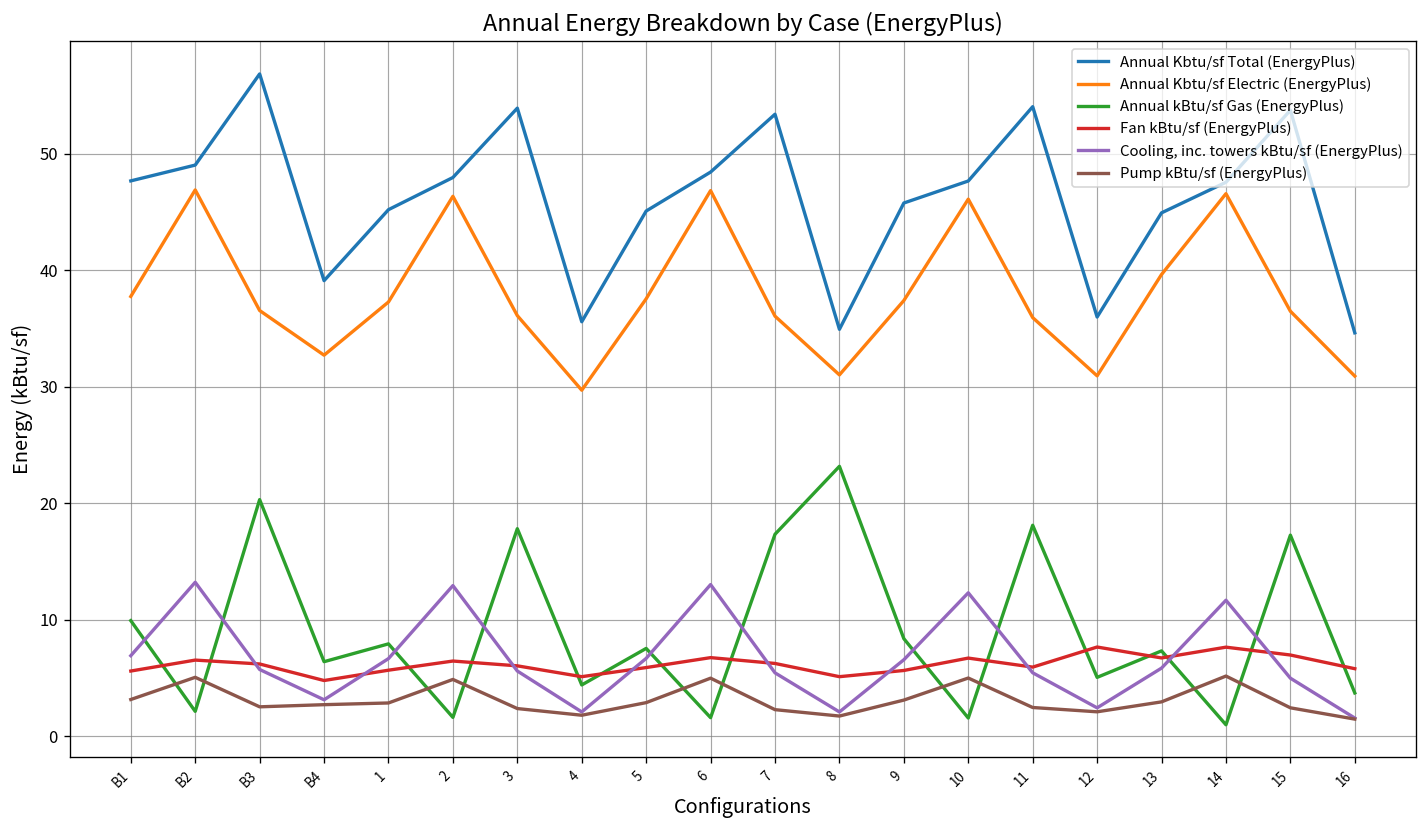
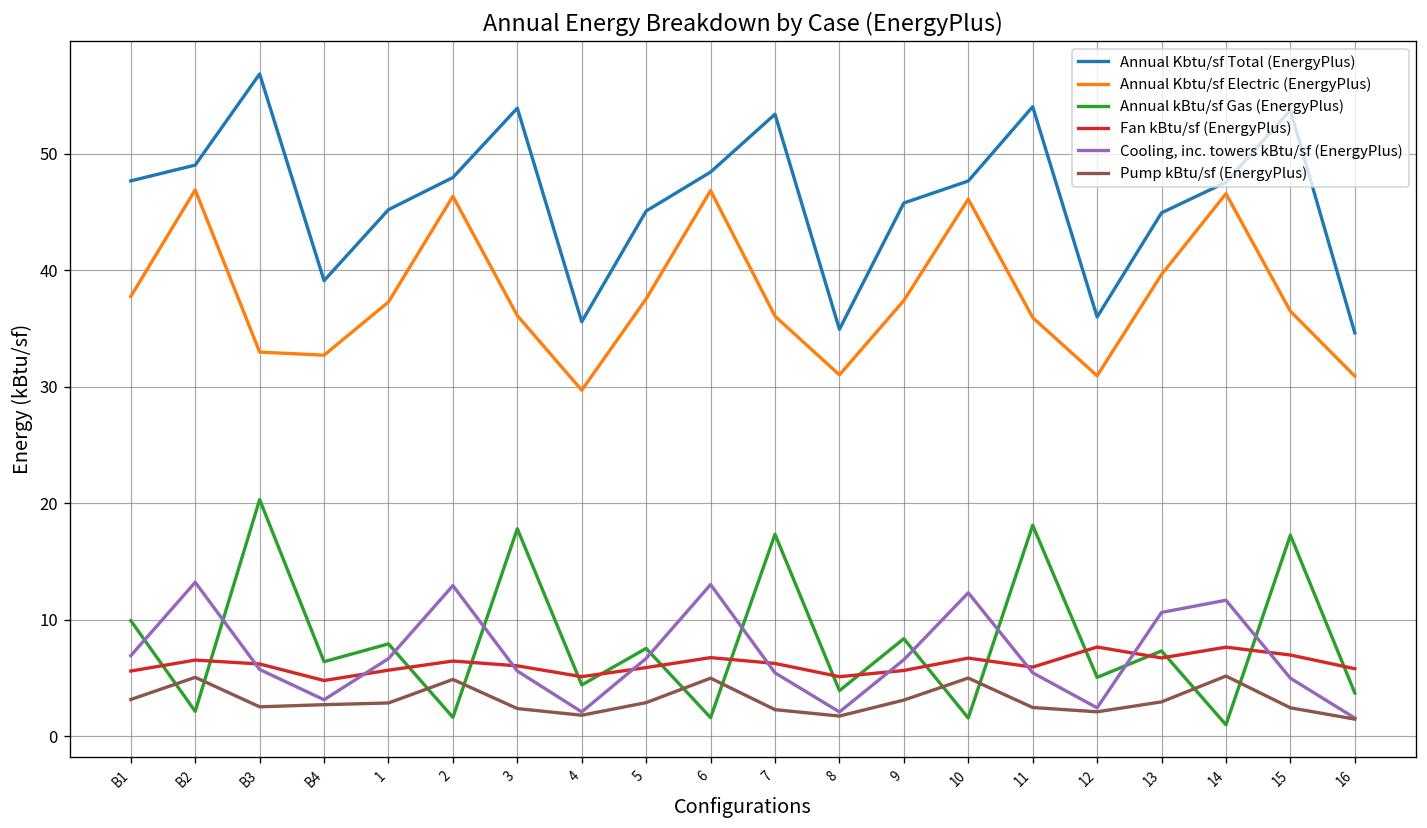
Annual Kbtu/sf Electric (EnergyPlus), B3: 37 -> 33
Annual kBtu/sf Gas (EnergyPlus), 8: 23 -> 4
Cooling, inc. towers kBtu/sf (EnergyPlus), 13: 6 -> 11
